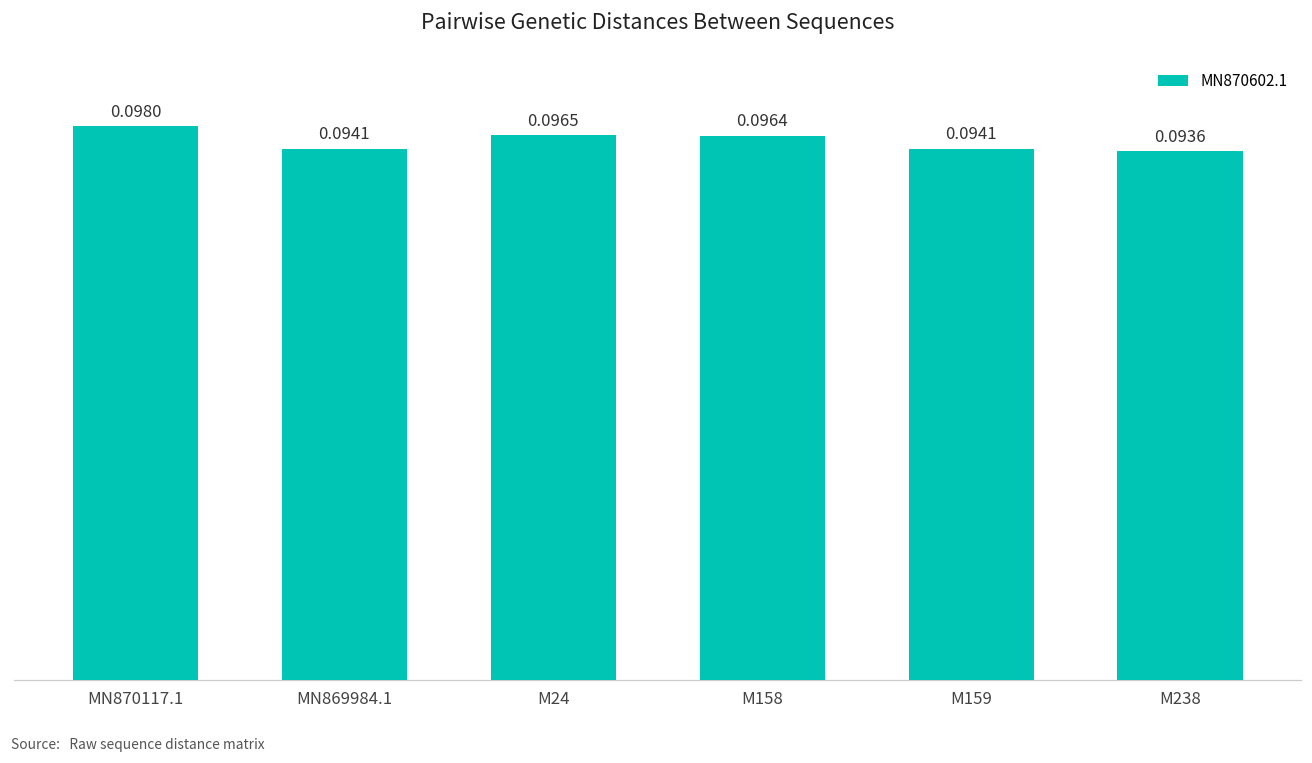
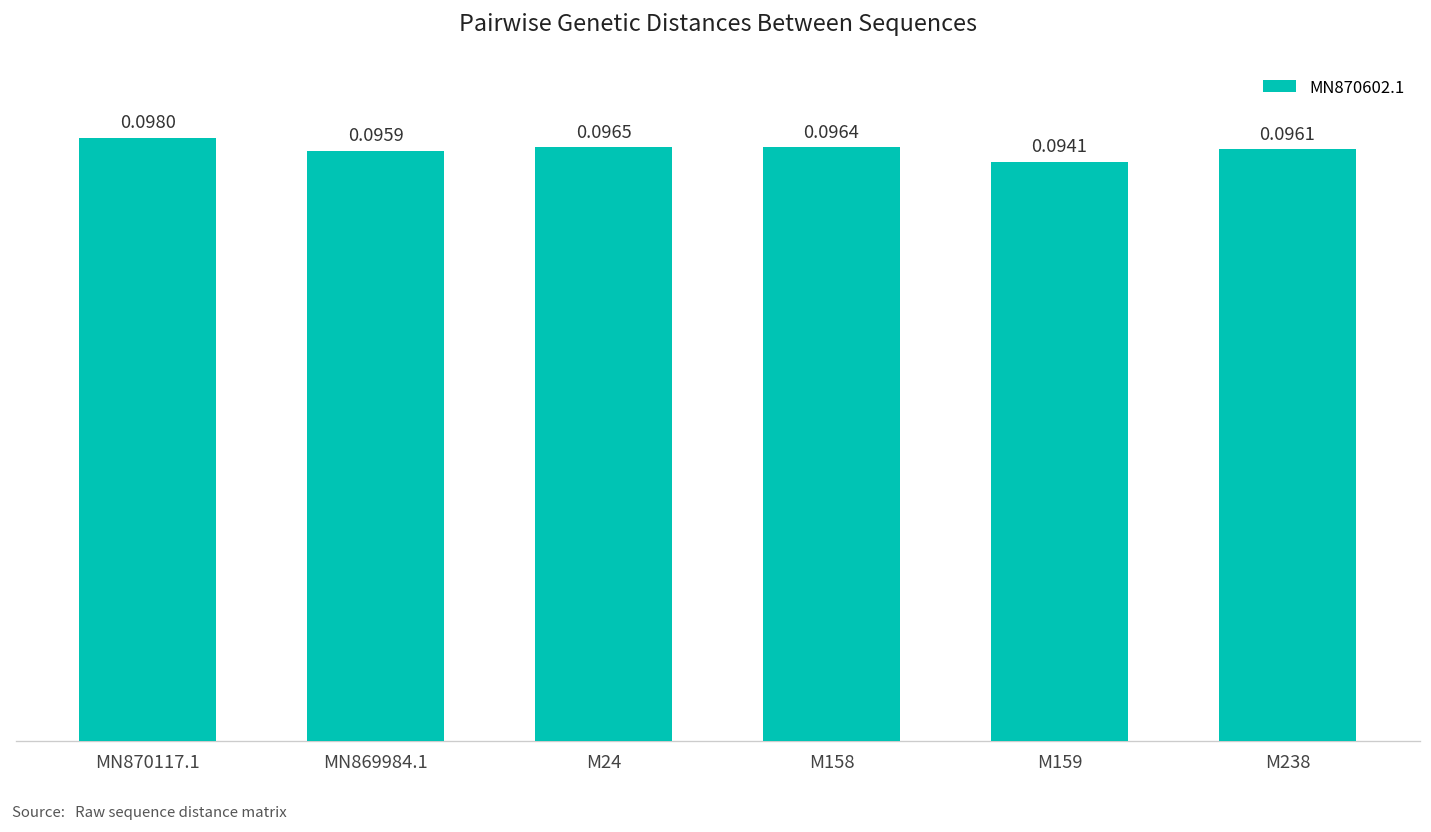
MN869984.1: 0.0941 -> 0.0959
M238: 0.0936 -> 0.0961
